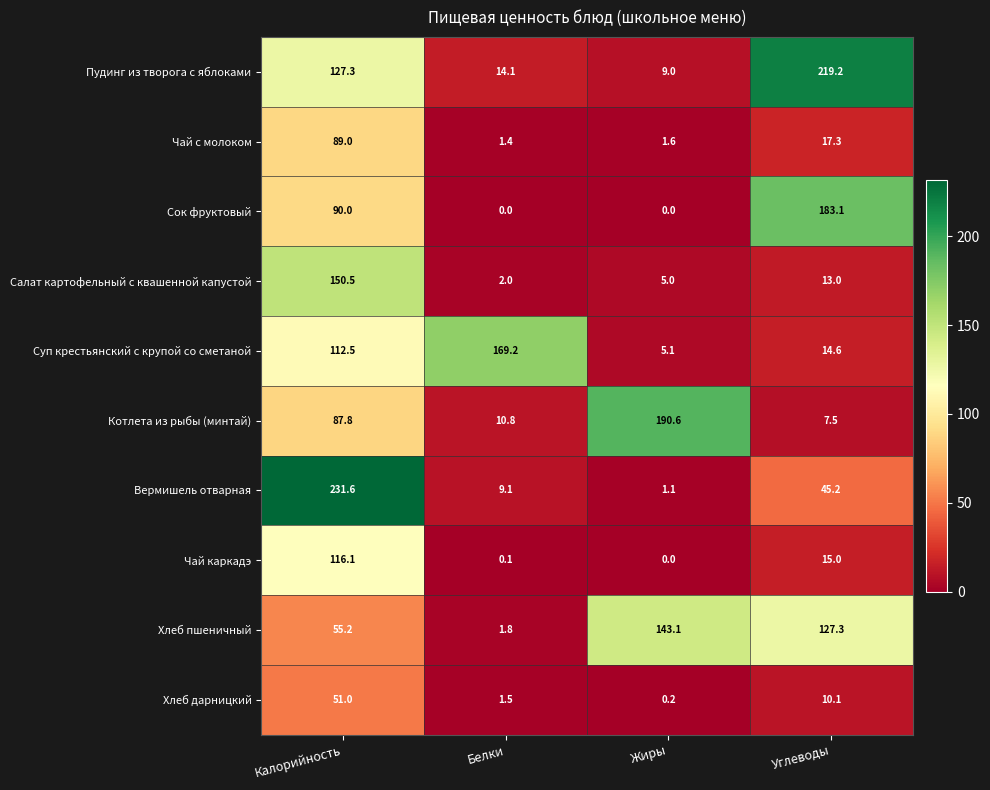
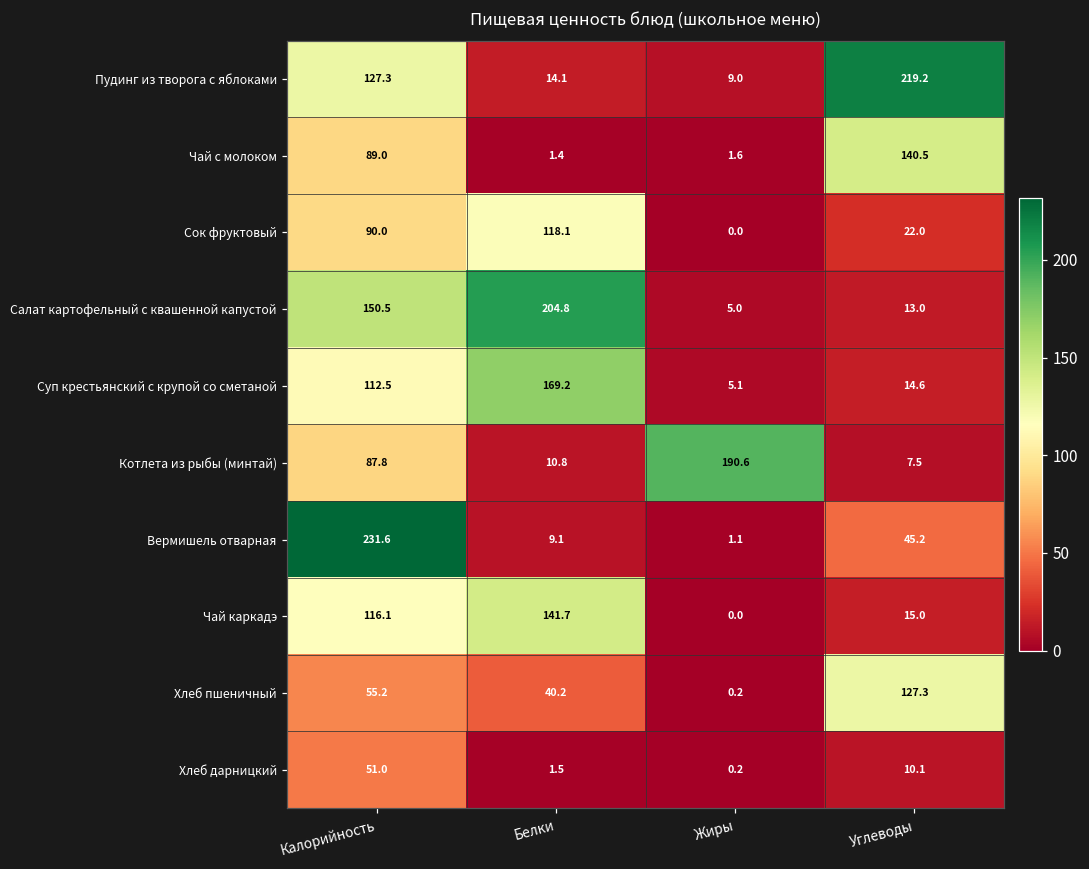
Чай с молоком, Углеводы: 17.3 -> 140.5
Сок фруктовый, Белки: 0.0 -> 118.1
Сок фруктовый, Углеводы: 183.1 -> 22.0
Салат картофельный с квашенной капустой, Белки: 2.0 -> 204.8
Чай каркадэ, Белки: 0.1 -> 141.7
Хлеб пшеничный, Белки: 1.8 -> 40.2
Хлеб пшеничный, Жиры: 143.1 -> 0.2
